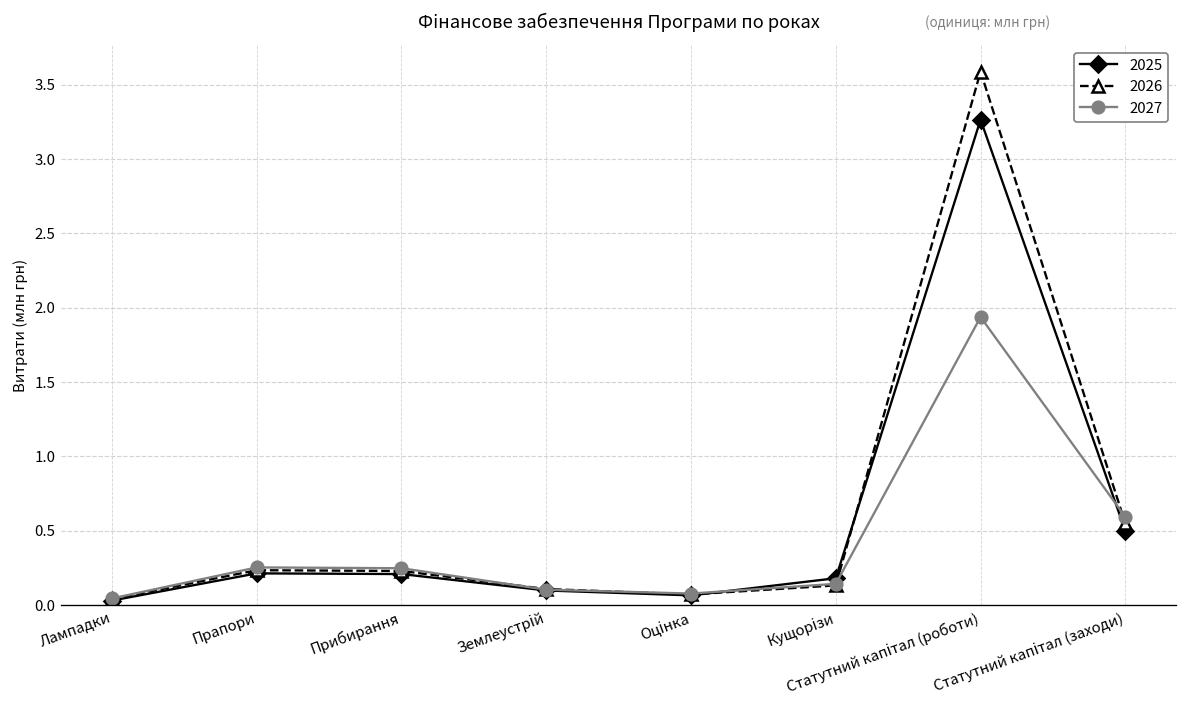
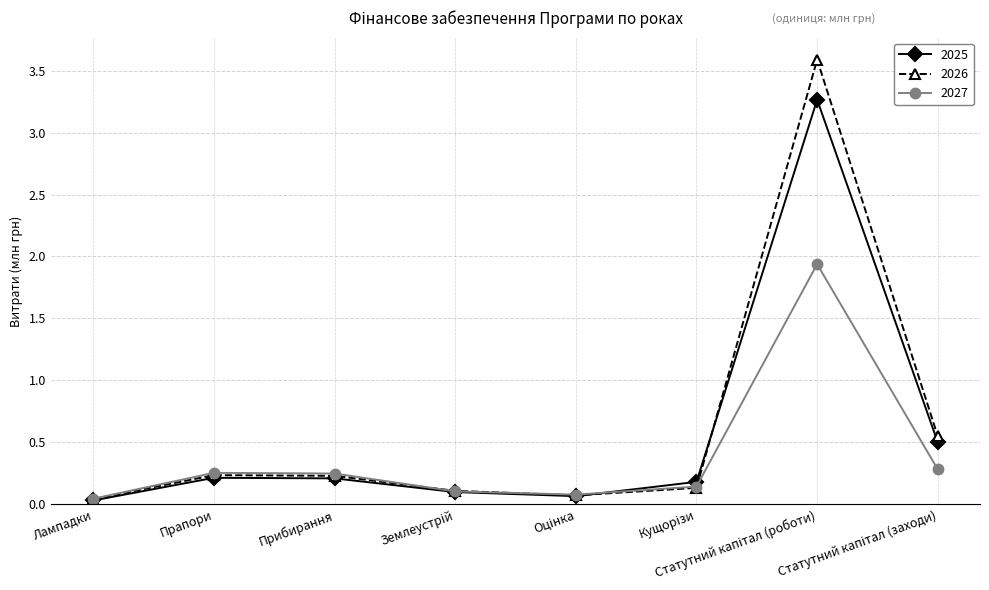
2027, Статутний капітал (заходи): 0.59 -> 0.28
